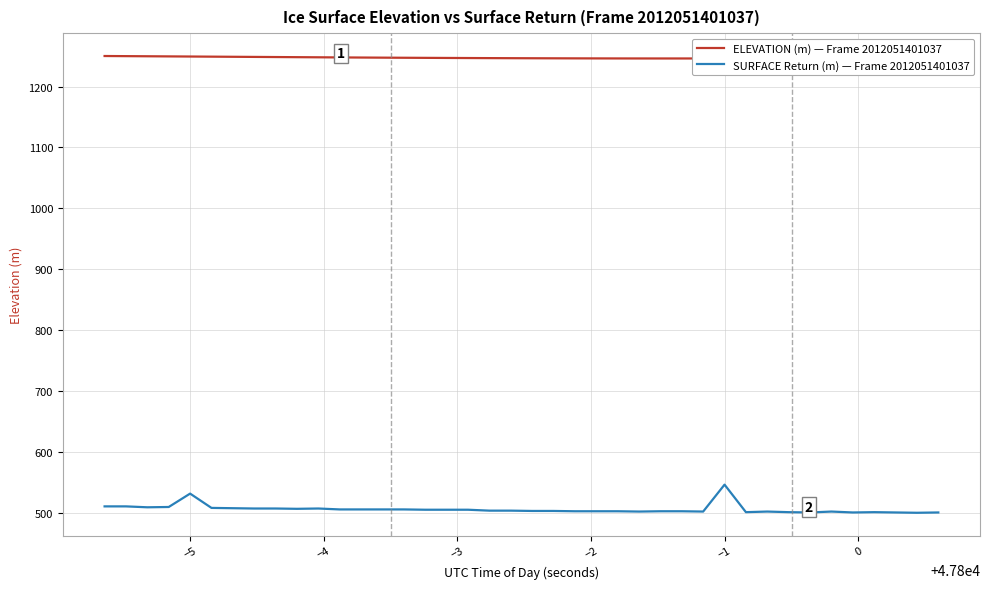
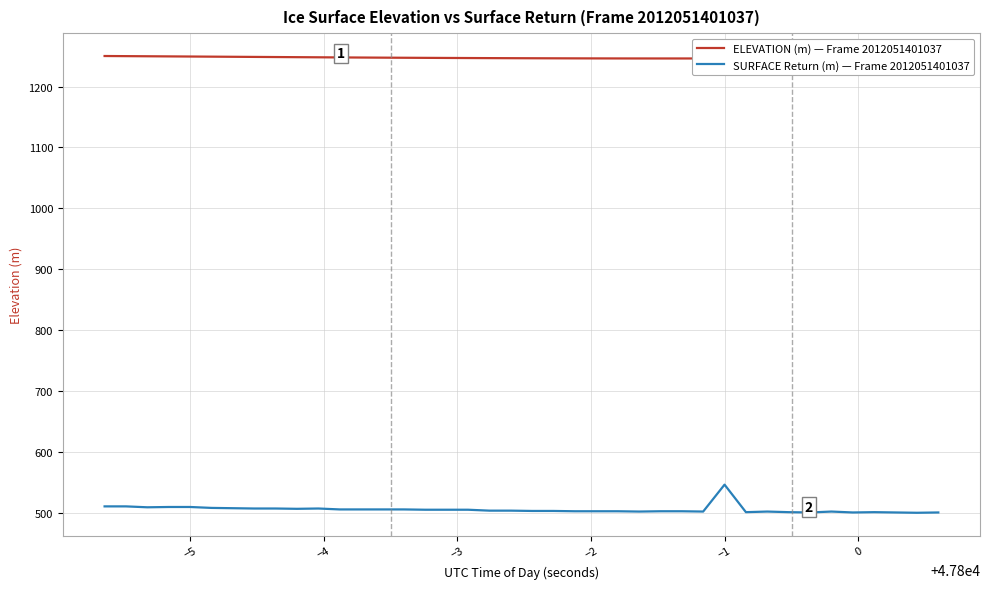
SURFACE Return (m) — Frame 2012051401037, −5: 530 -> 510
